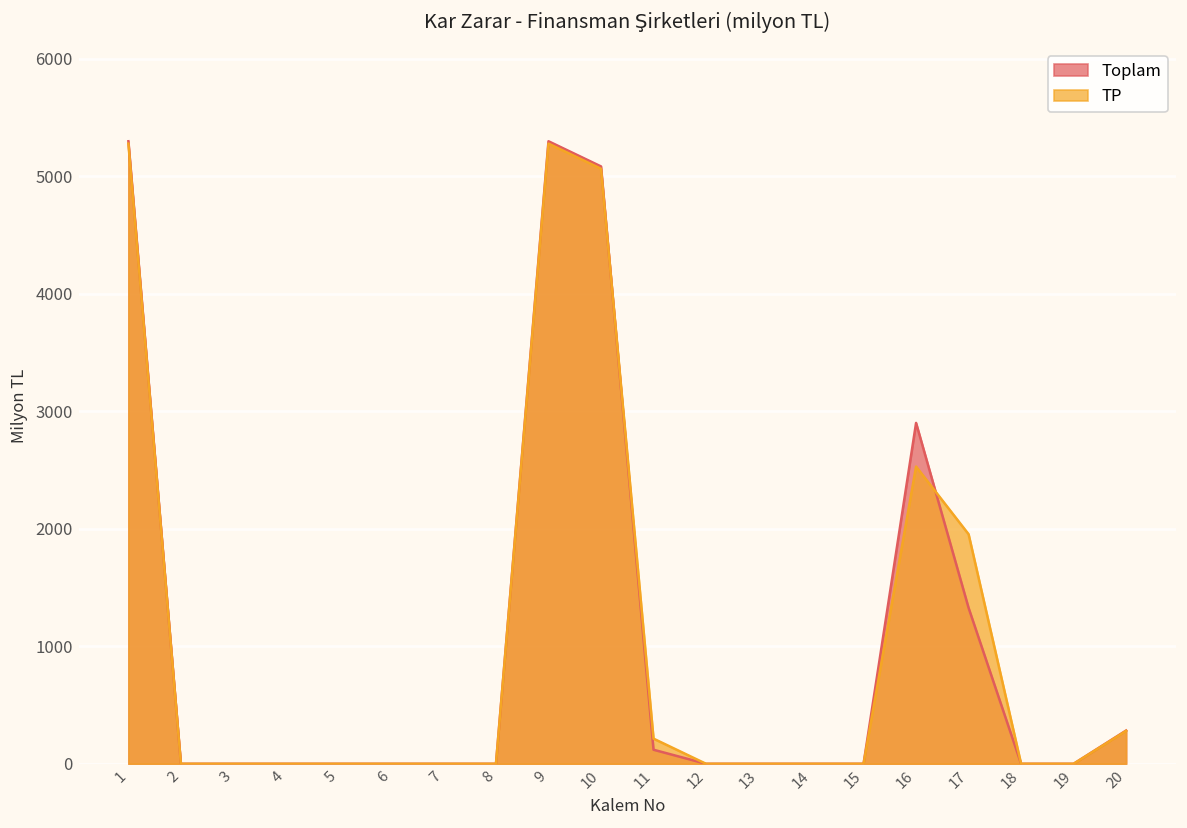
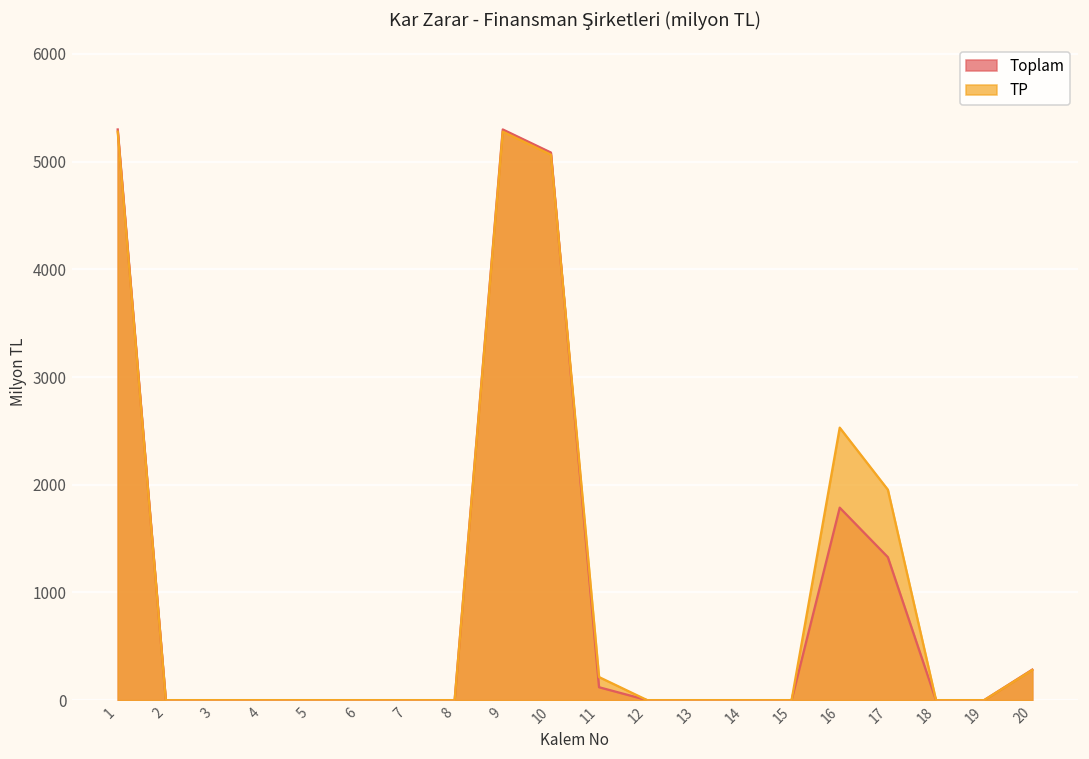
Toplam, 16: 2900 -> 1800
